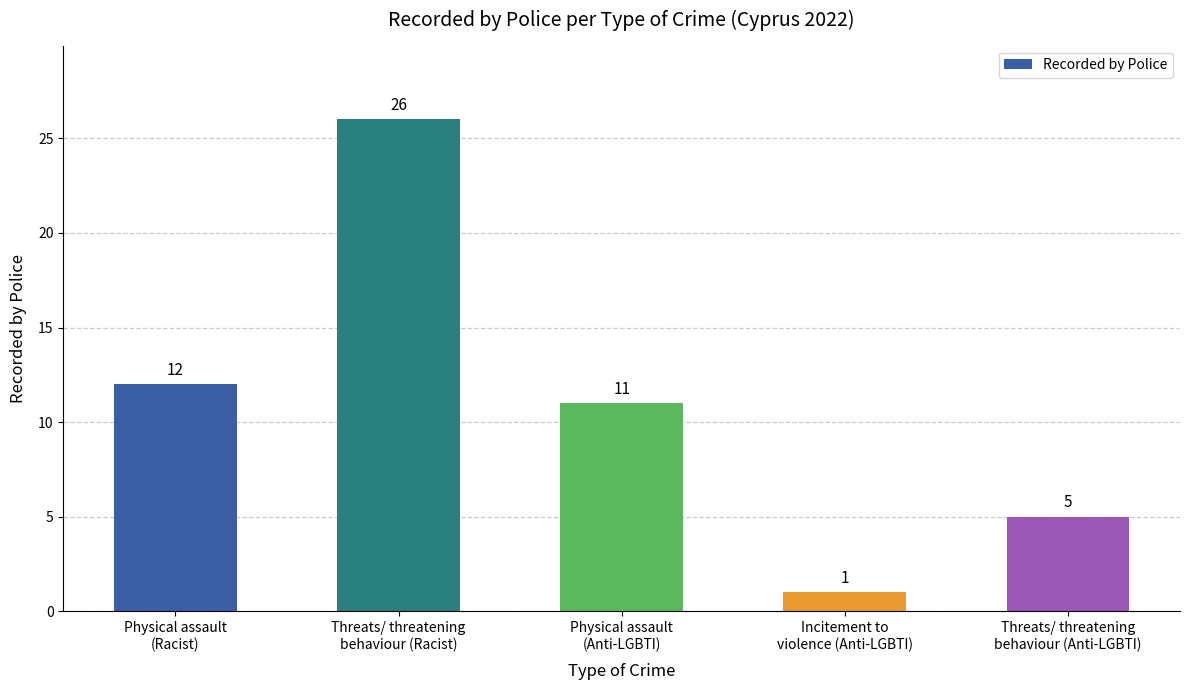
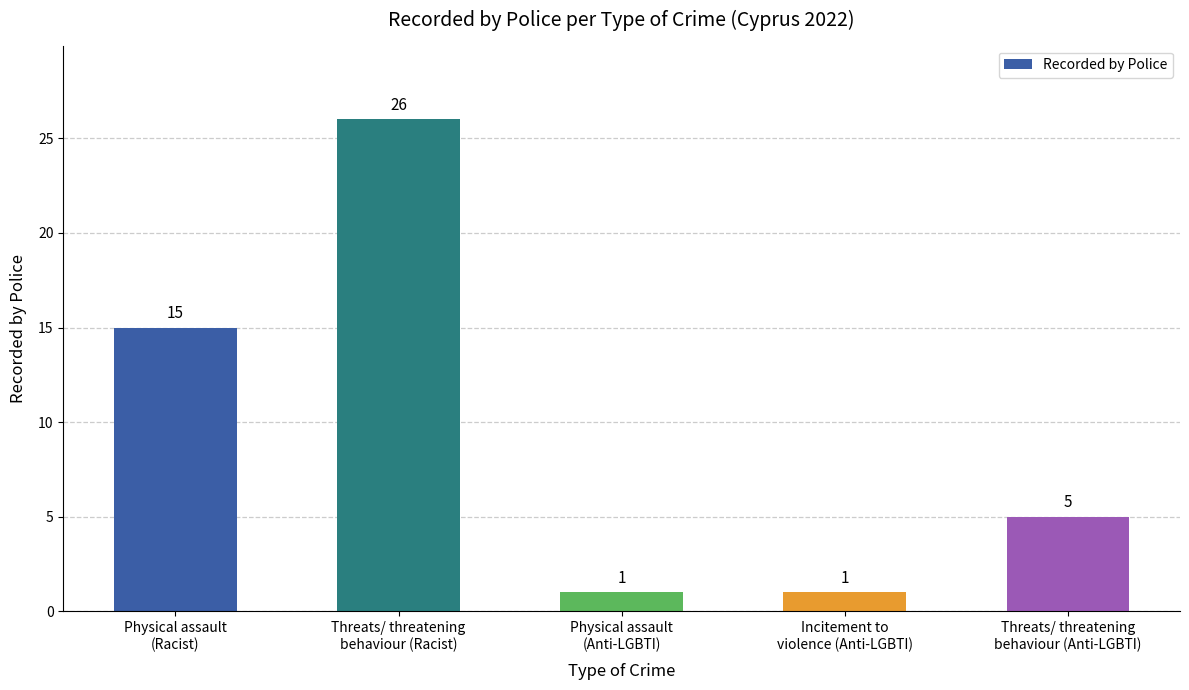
Physical assault (Racist): 12 -> 15
Physical assault (Anti-LGBTI): 11 -> 1
